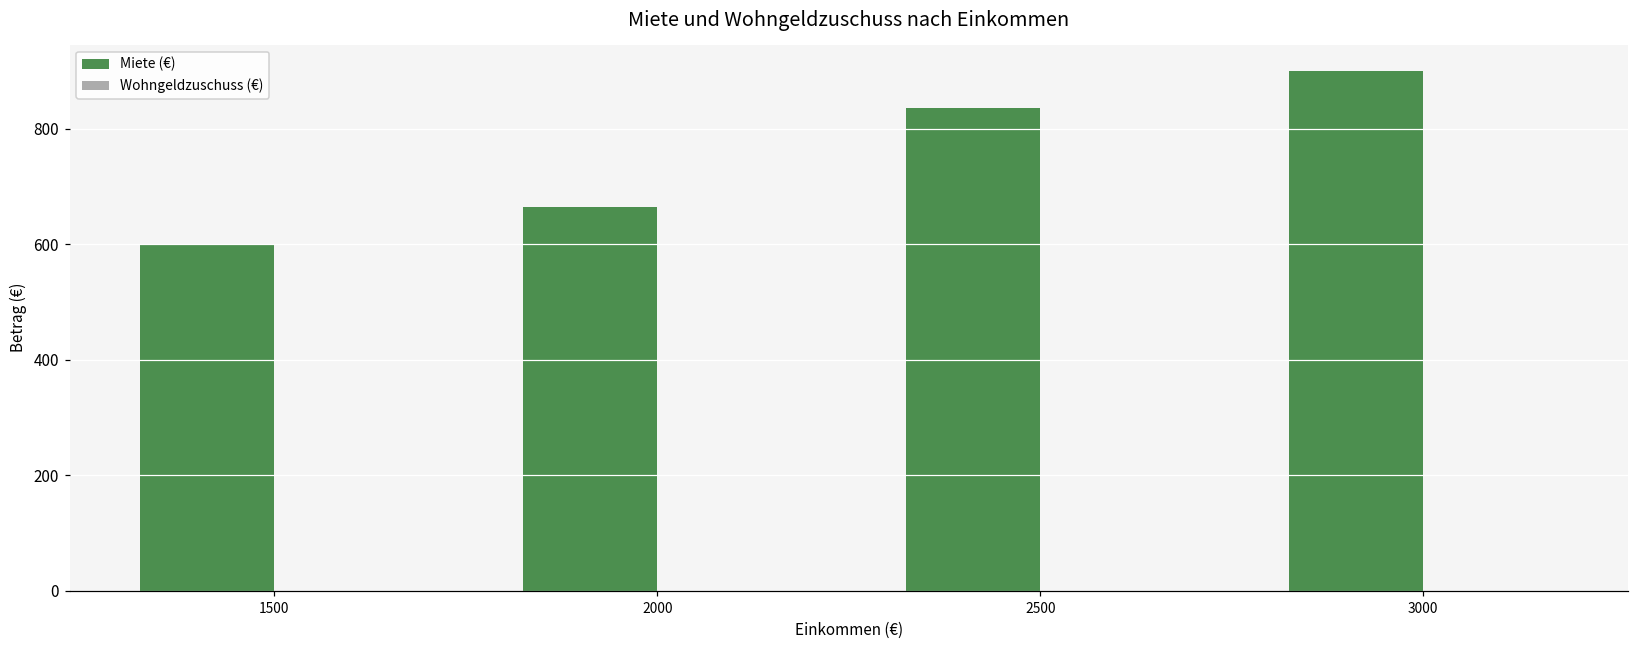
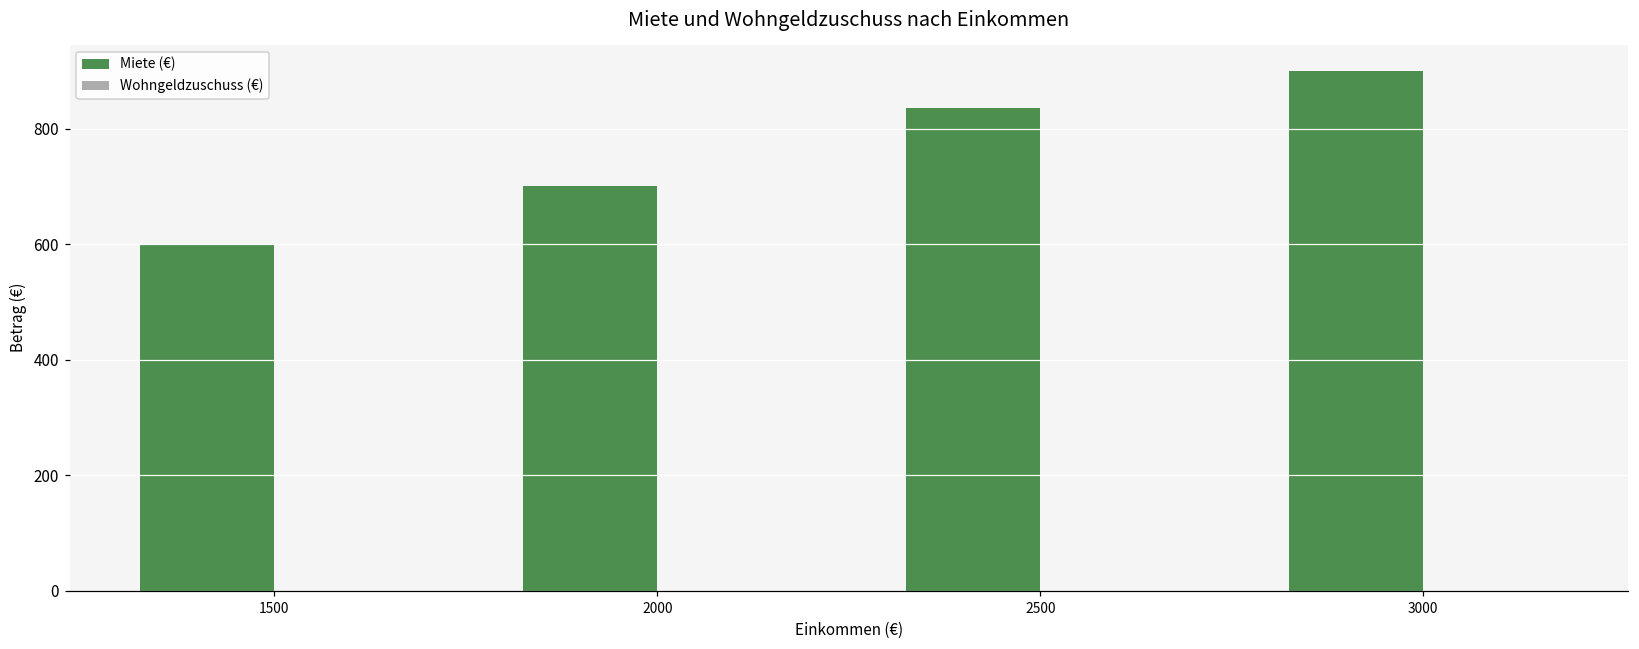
Miete (€), 2000: 660 -> 700
